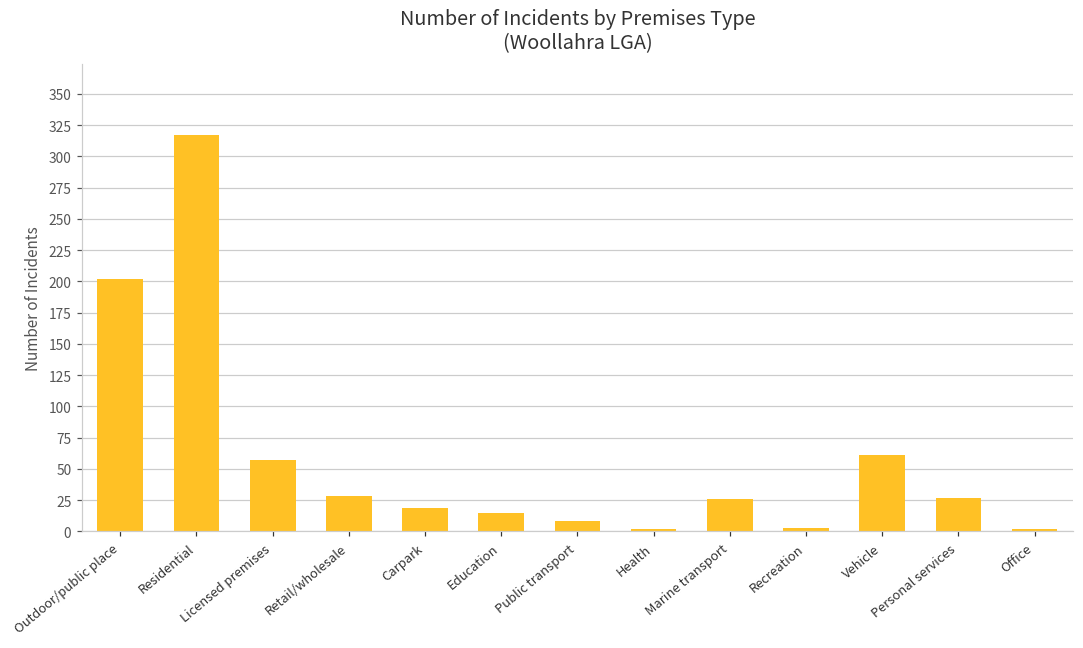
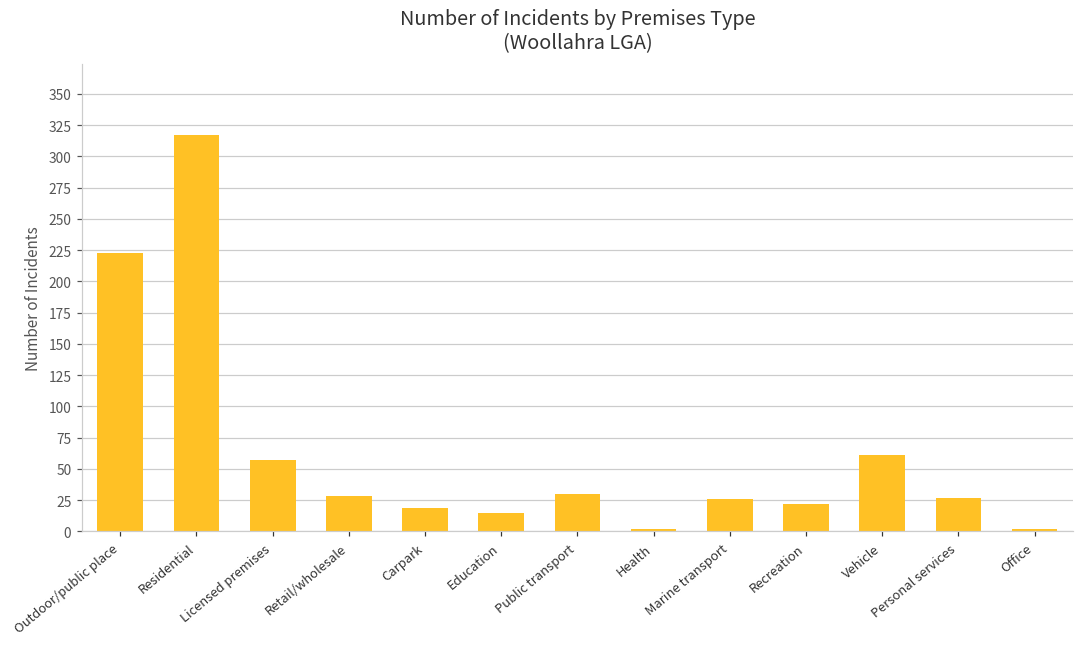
Outdoor/public place: 202 -> 223
Public transport: 8 -> 30
Recreation: 3 -> 22
